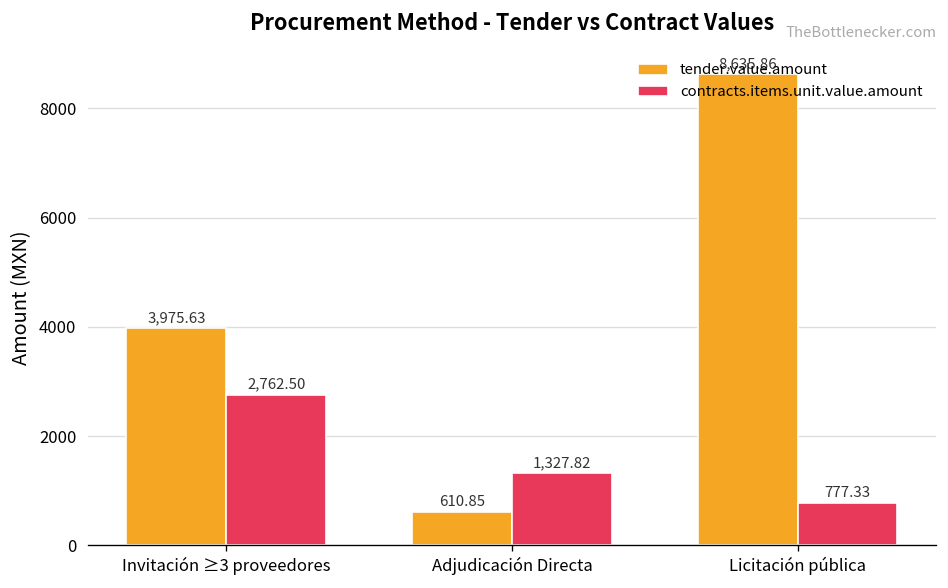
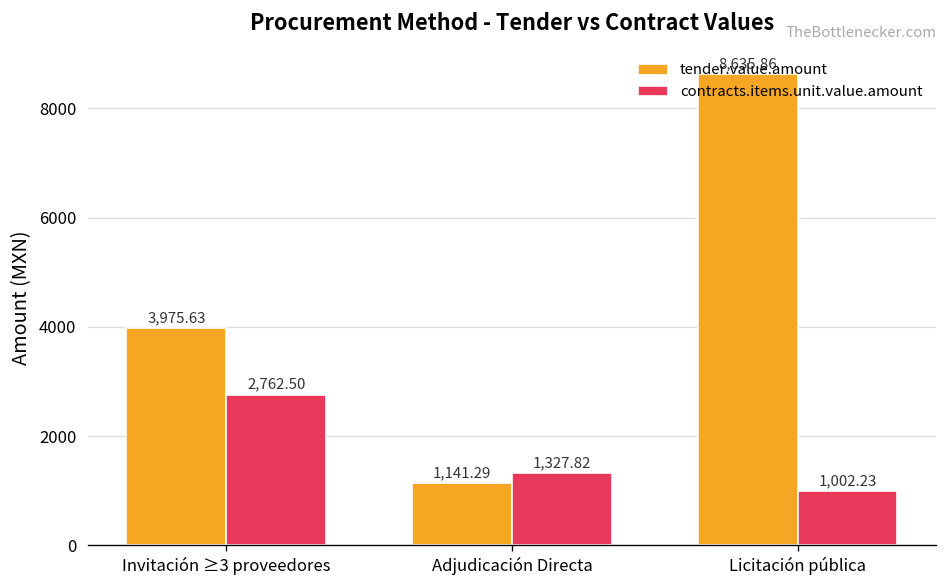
tender.value.amount, Adjudicación Directa: 610.85 -> 1,141.29
contracts.items.unit.value.amount, Licitación pública: 777.33 -> 1,002.23
